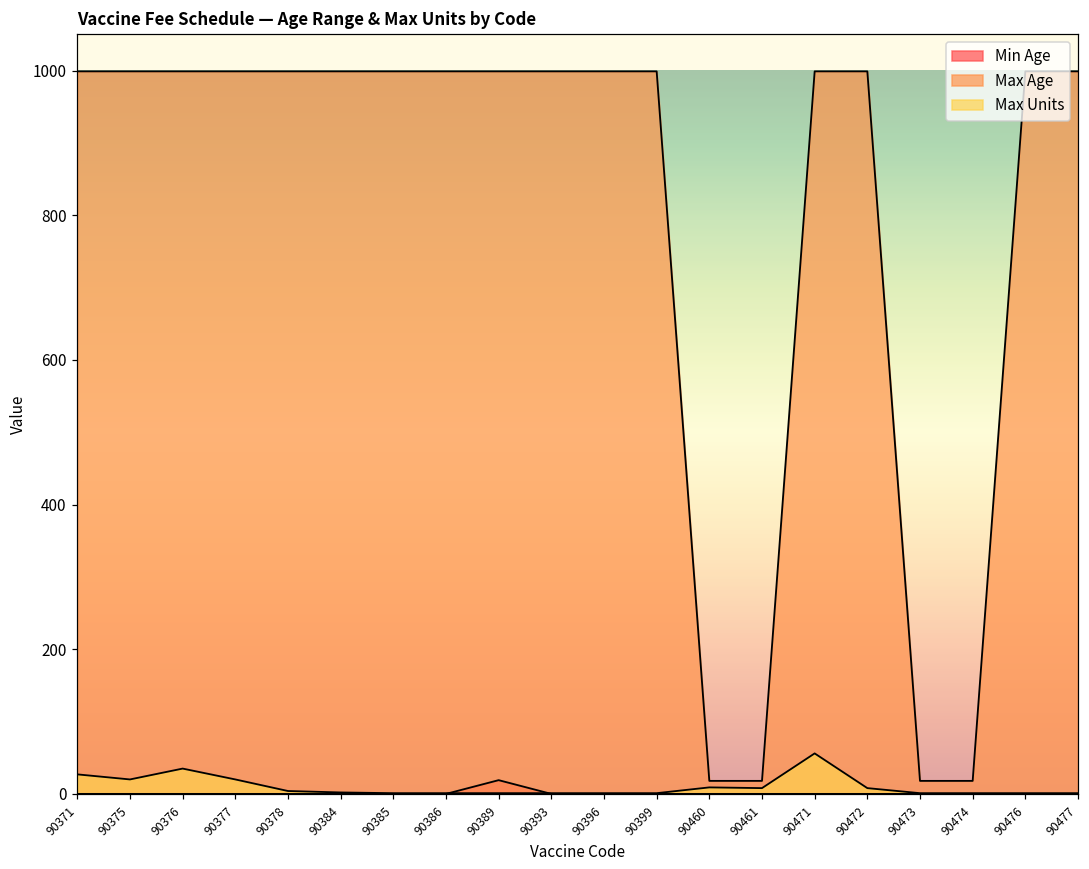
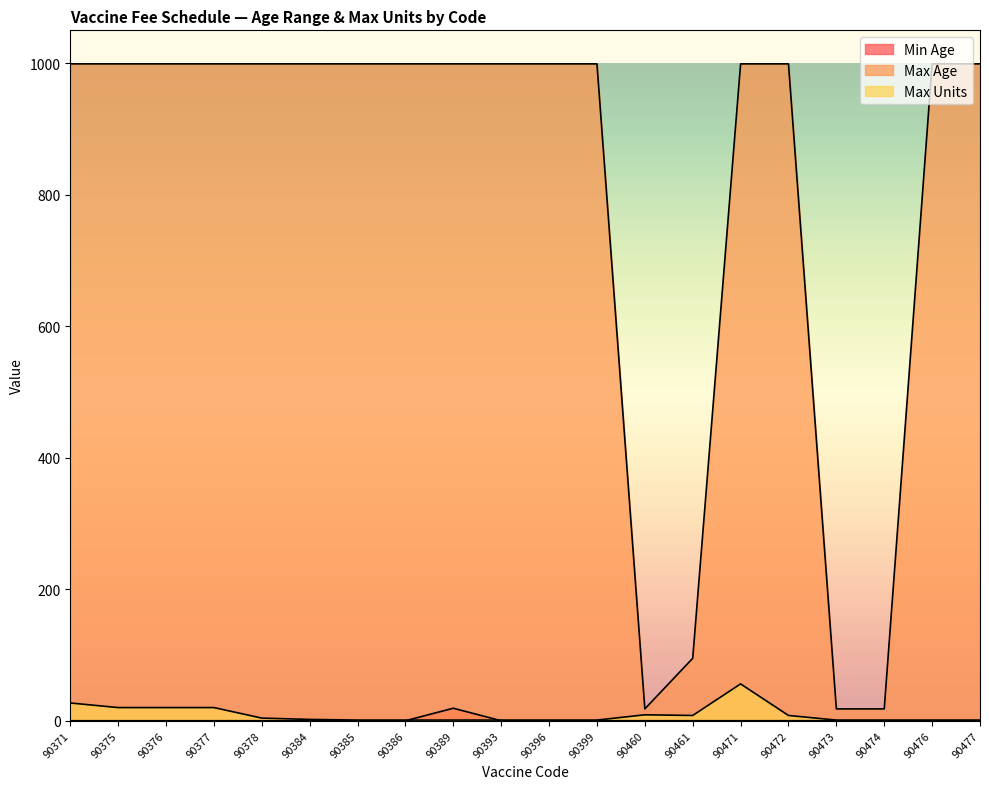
Max Units, 90376: 40 -> 20
Max Age, 90461: 20 -> 100
